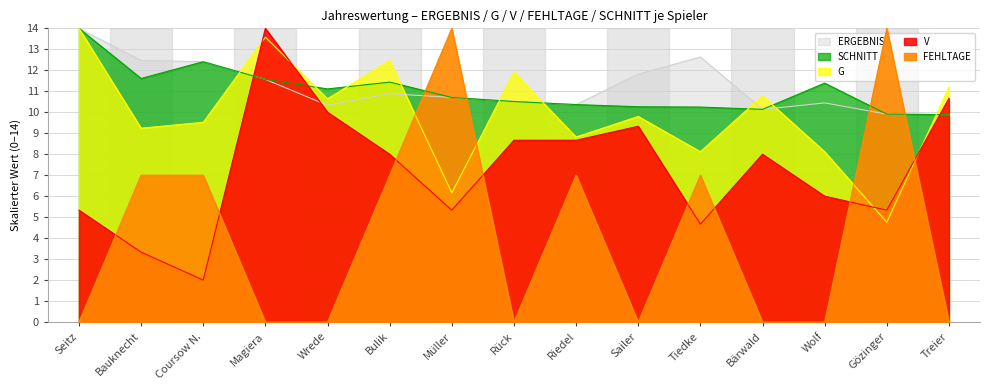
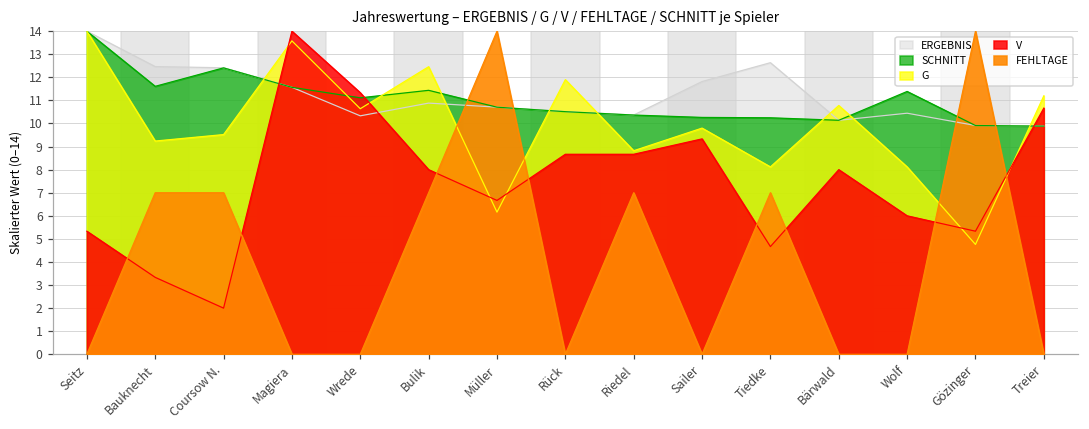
V, Wrede: 10.0 -> 11.3
V, Müller: 5.3 -> 6.7
